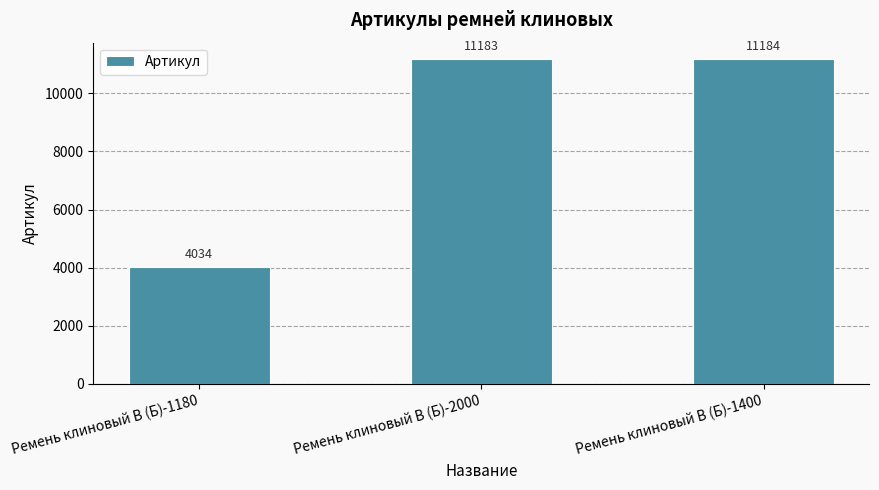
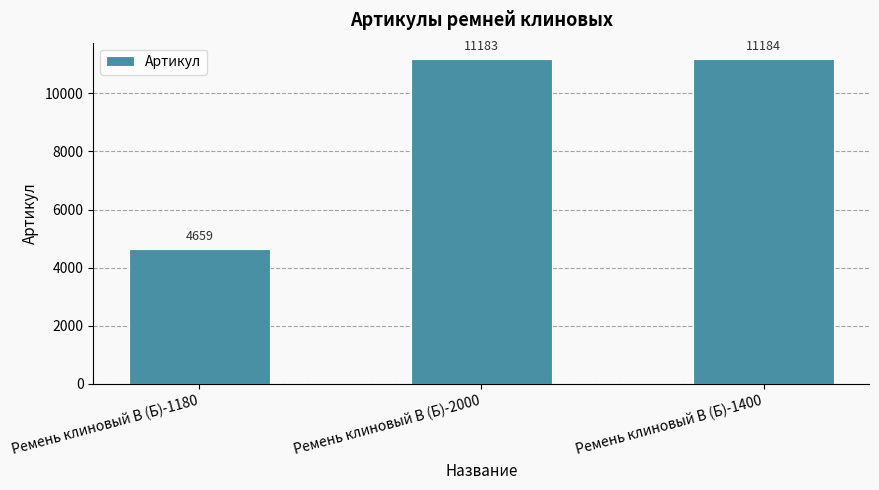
Ремень клиновый В (Б)-1180: 4034 -> 4659
